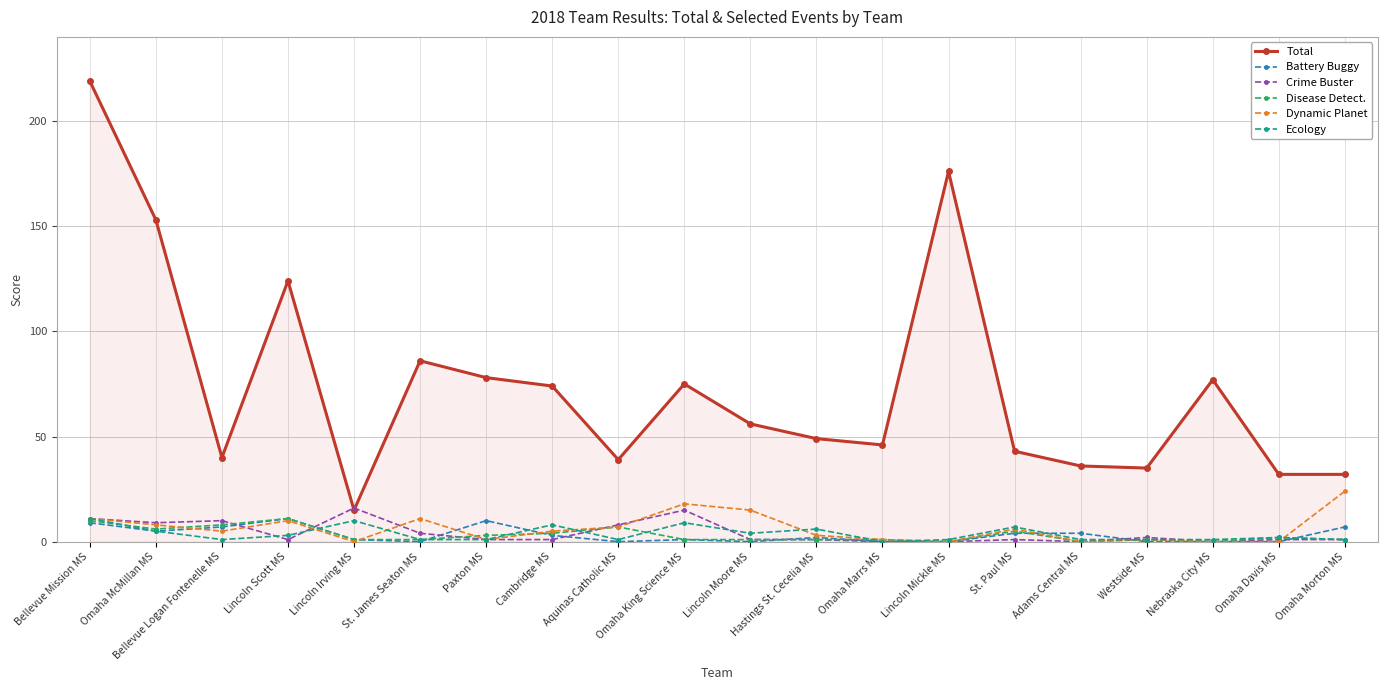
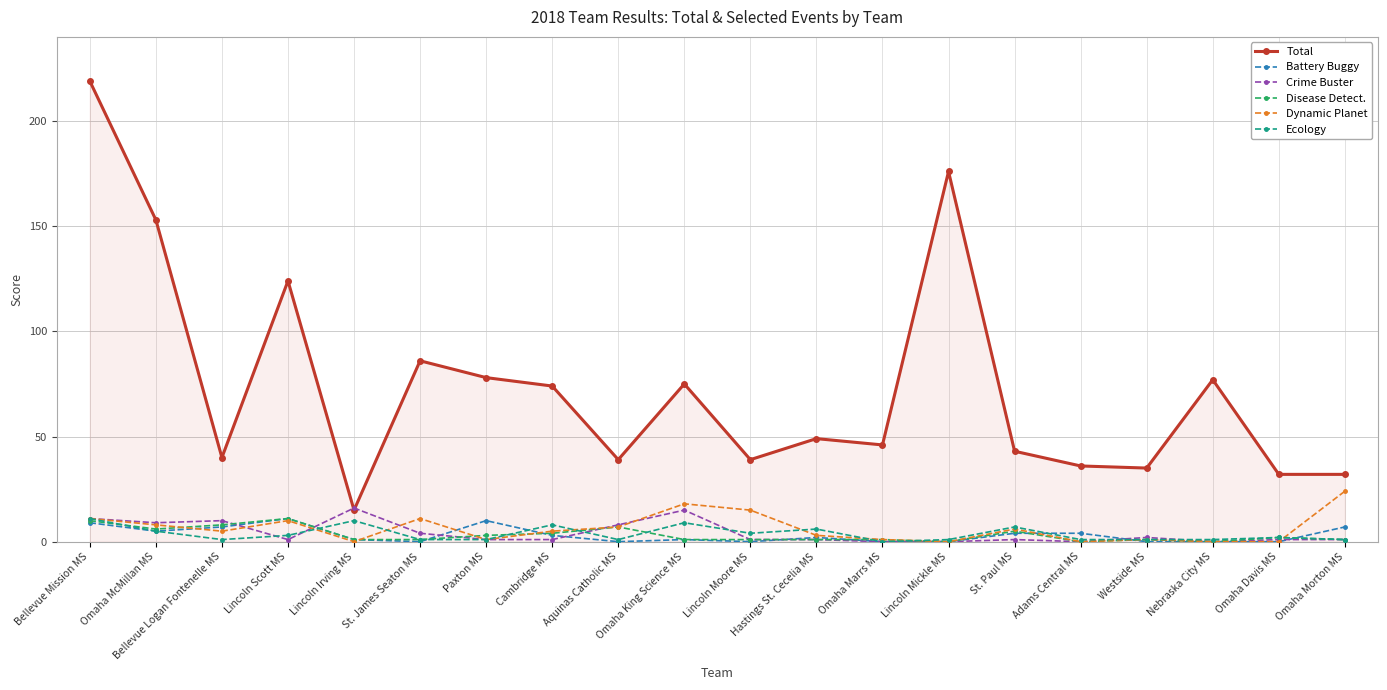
Total, Lincoln Moore MS: 56 -> 39
